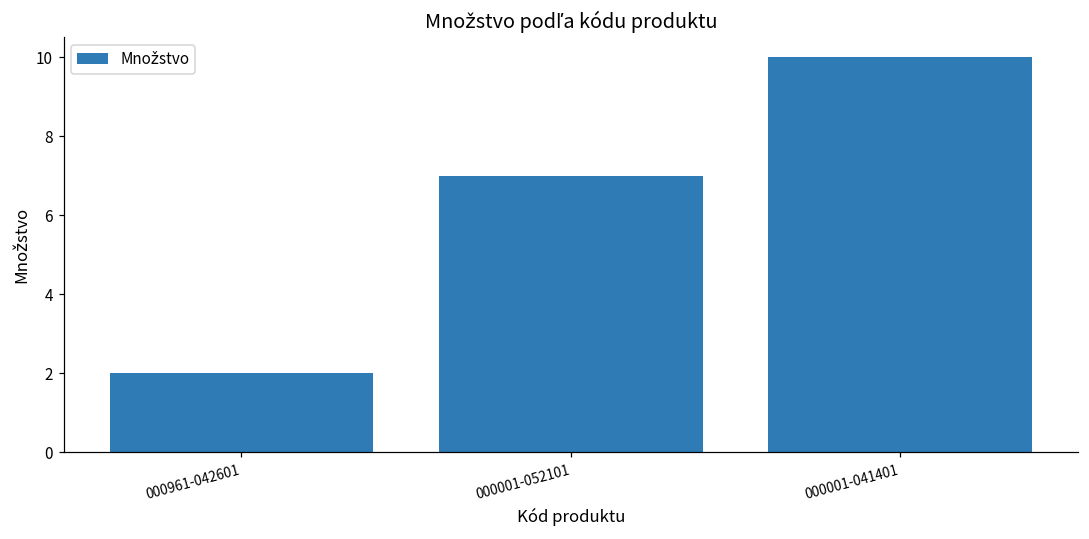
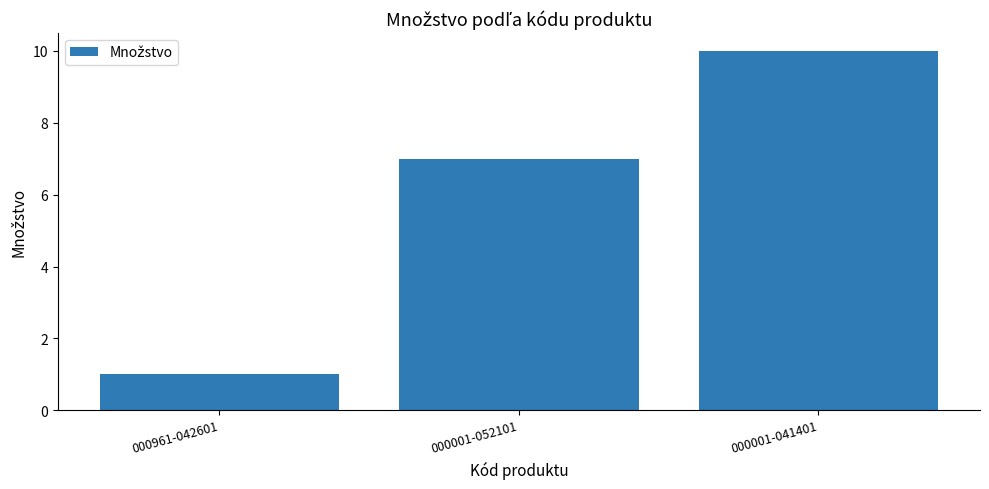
000961-042601: 2 -> 1
